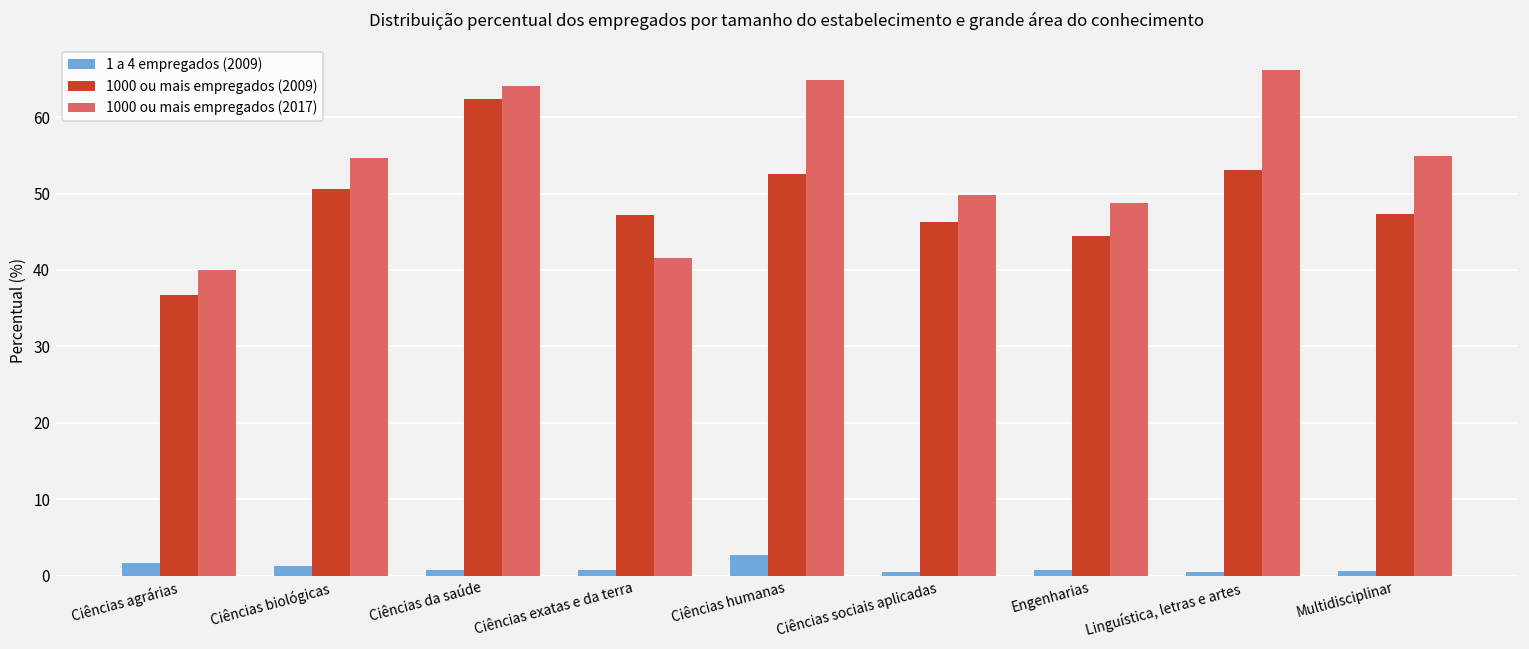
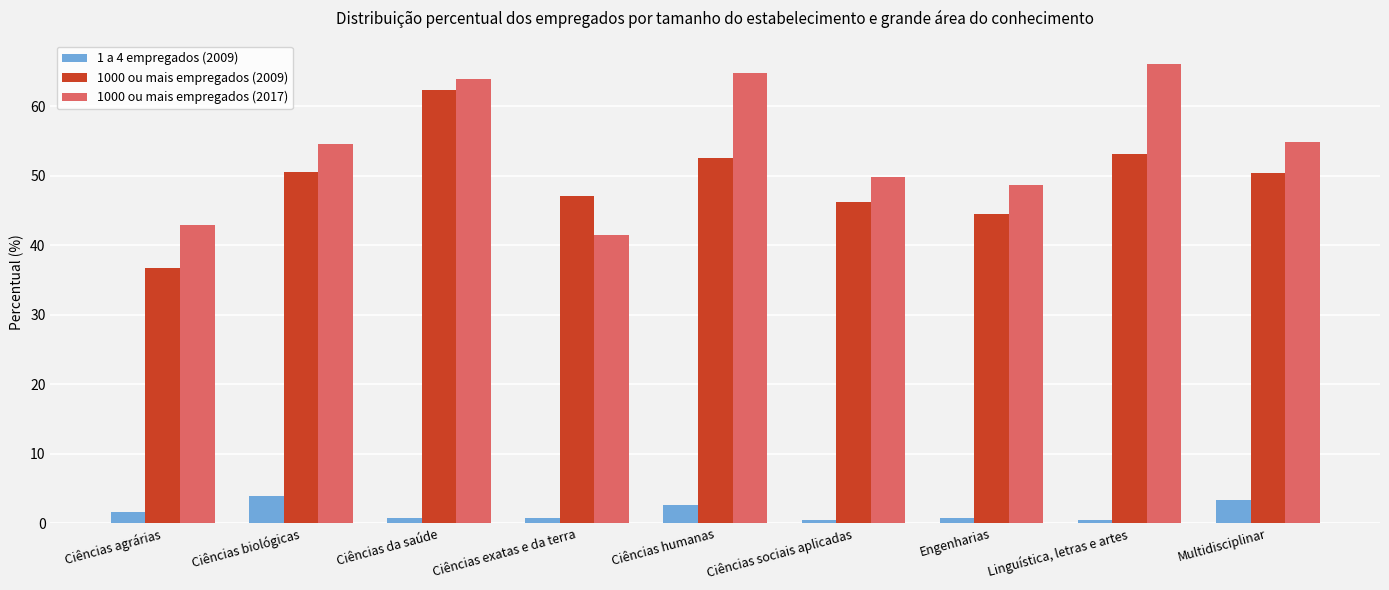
1000 ou mais empregados (2017), Ciências agrárias: 40 -> 43
1 a 4 empregados (2009), Ciências biológicas: 1 -> 4
1 a 4 empregados (2009), Multidisciplinar: 1 -> 3
1000 ou mais empregados (2009), Multidisciplinar: 47 -> 50
